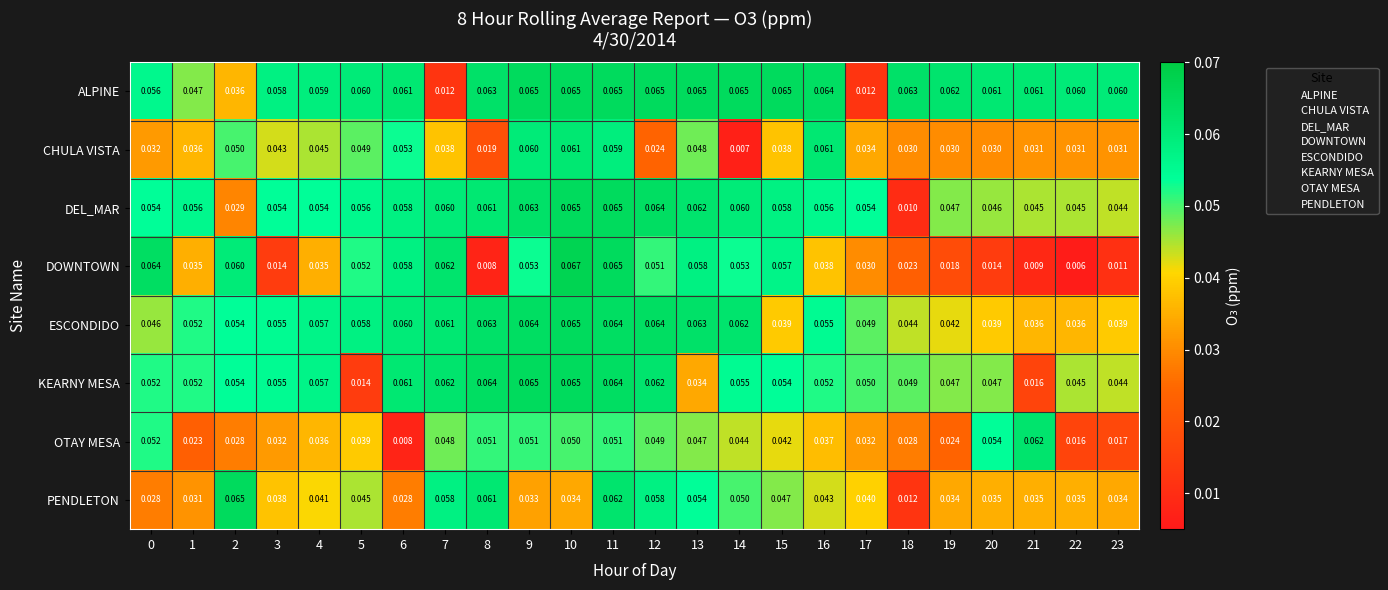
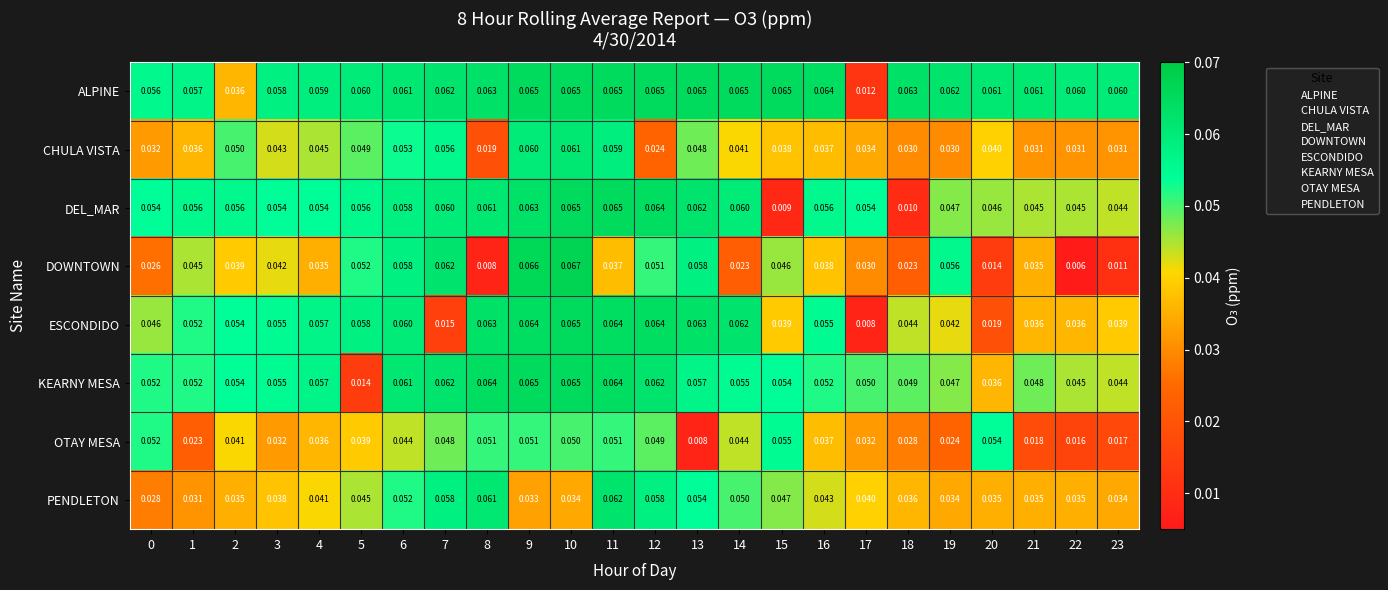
ALPINE, 1: 0.047 -> 0.057
ALPINE, 7: 0.012 -> 0.062
CHULA VISTA, 7: 0.038 -> 0.056
CHULA VISTA, 14: 0.007 -> 0.041
CHULA VISTA, 16: 0.061 -> 0.037
CHULA VISTA, 20: 0.030 -> 0.040
DEL_MAR, 2: 0.029 -> 0.056
DEL_MAR, 15: 0.058 -> 0.009
DOWNTOWN, 0: 0.064 -> 0.026
DOWNTOWN, 1: 0.035 -> 0.045
DOWNTOWN, 2: 0.060 -> 0.039
DOWNTOWN, 3: 0.014 -> 0.042
DOWNTOWN, 9: 0.053 -> 0.066
DOWNTOWN, 11: 0.065 -> 0.037
DOWNTOWN, 14: 0.053 -> 0.023
DOWNTOWN, 15: 0.057 -> 0.046
DOWNTOWN, 19: 0.018 -> 0.056
DOWNTOWN, 21: 0.009 -> 0.035
ESCONDIDO, 7: 0.061 -> 0.015
ESCONDIDO, 17: 0.049 -> 0.008
ESCONDIDO, 20: 0.039 -> 0.019
KEARNY MESA, 13: 0.034 -> 0.057
KEARNY MESA, 20: 0.047 -> 0.036
KEARNY MESA, 21: 0.016 -> 0.048
OTAY MESA, 2: 0.028 -> 0.041
OTAY MESA, 6: 0.008 -> 0.044
OTAY MESA, 13: 0.047 -> 0.008
OTAY MESA, 15: 0.042 -> 0.055
OTAY MESA, 21: 0.062 -> 0.018
PENDLETON, 2: 0.065 -> 0.035
PENDLETON, 6: 0.028 -> 0.052
PENDLETON, 18: 0.012 -> 0.036
